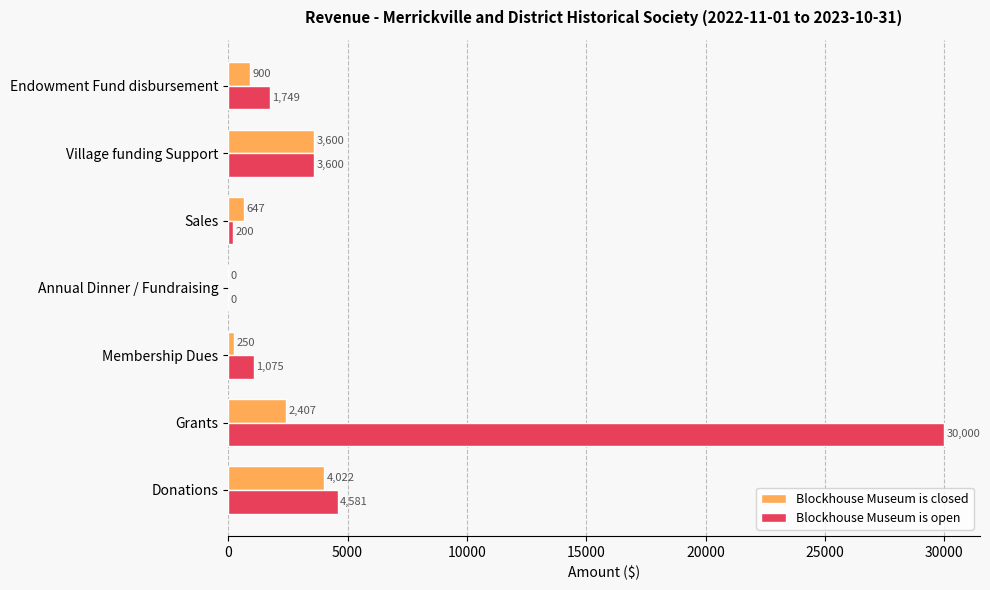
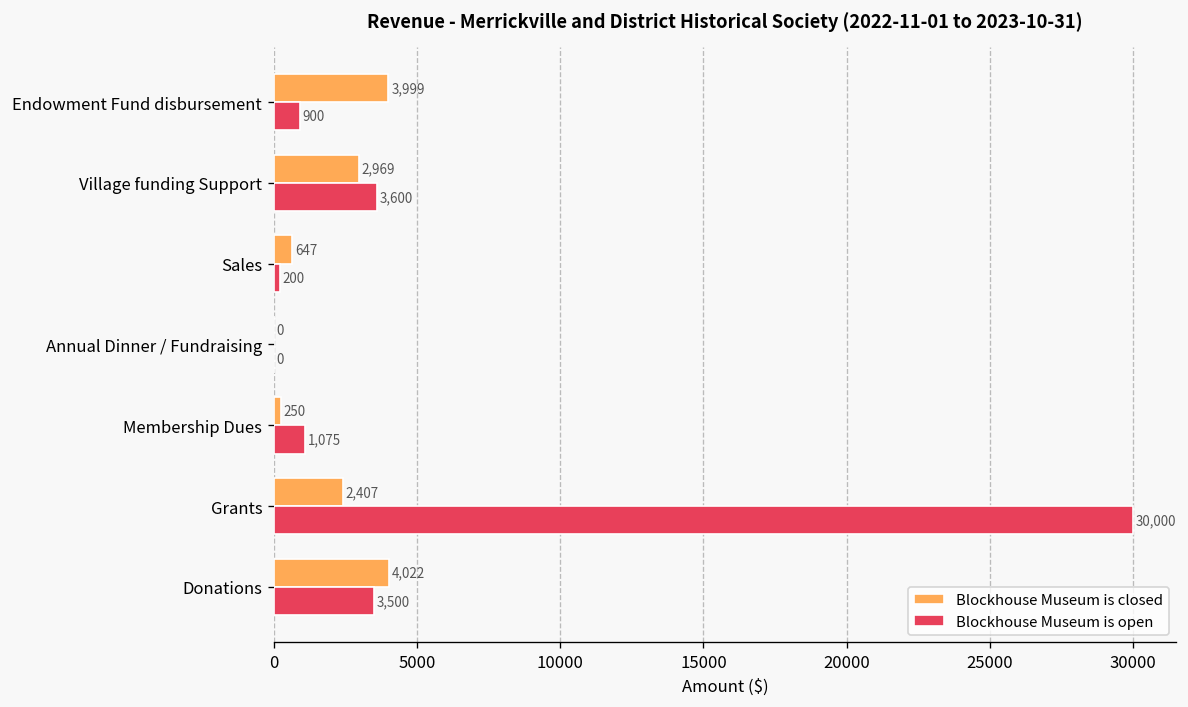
Blockhouse Museum is closed, Endowment Fund disbursement: 900 -> 3,999
Blockhouse Museum is open, Endowment Fund disbursement: 1,749 -> 900
Blockhouse Museum is closed, Village funding Support: 3,600 -> 2,969
Blockhouse Museum is open, Donations: 4,581 -> 3,500
